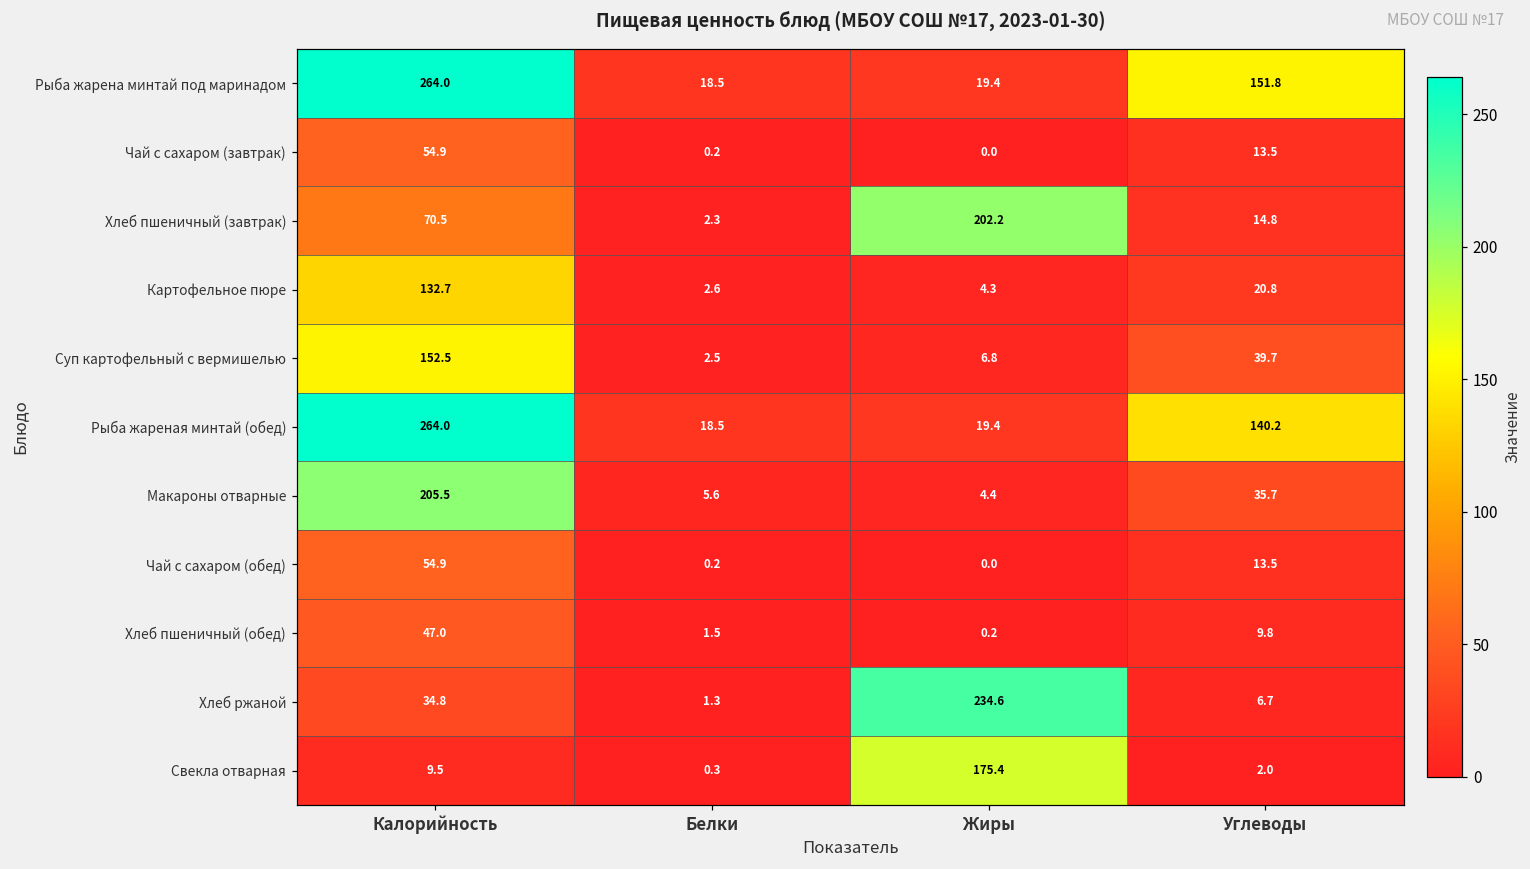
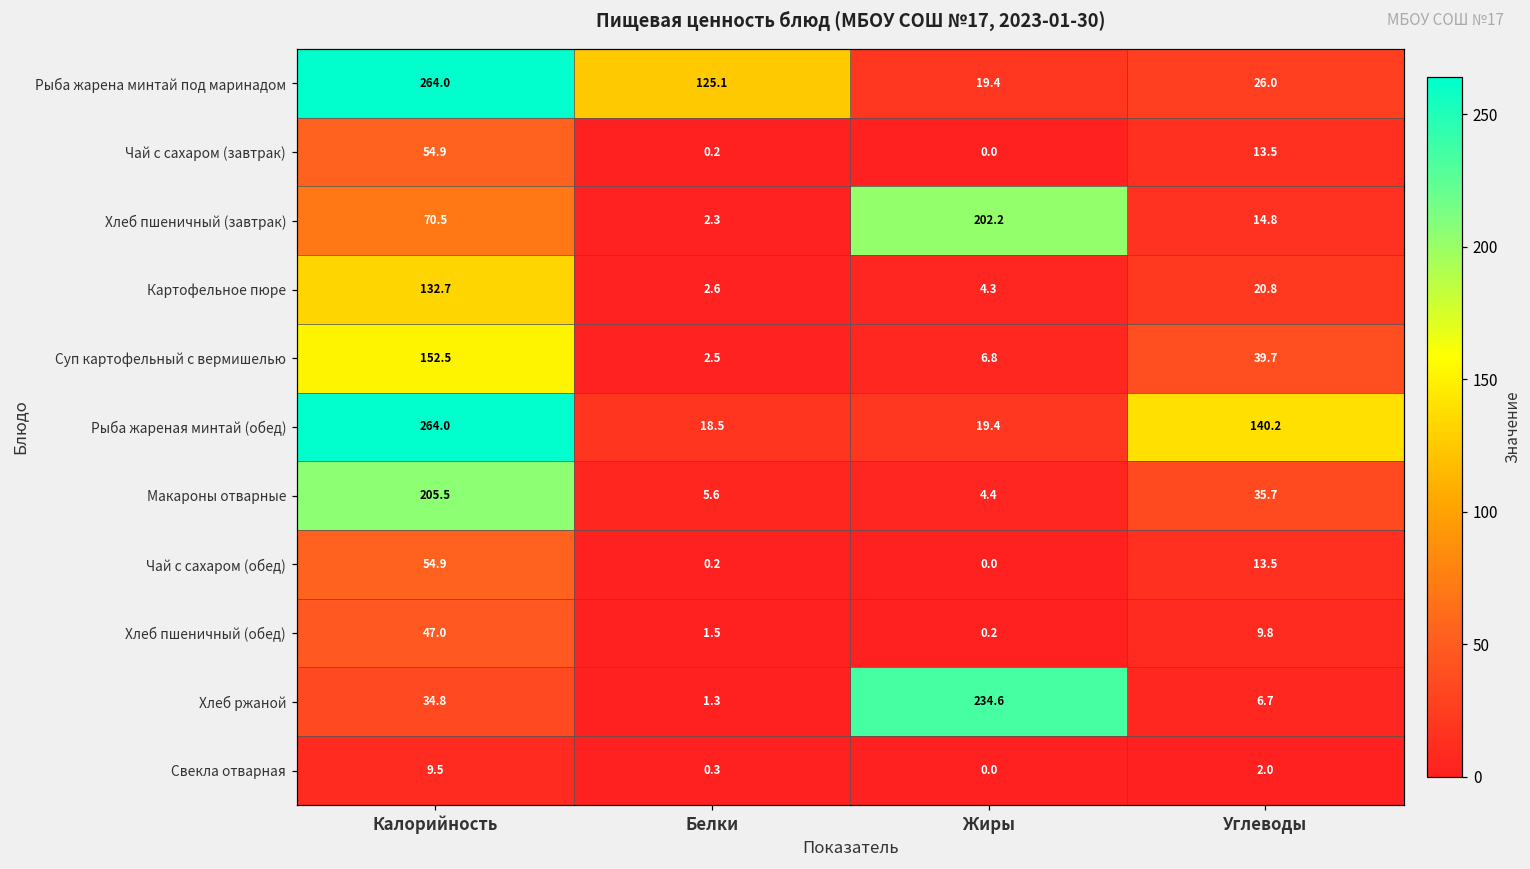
Рыба жарена минтай под маринадом, Белки: 18.5 -> 125.1
Рыба жарена минтай под маринадом, Углеводы: 151.8 -> 26.0
Свекла отварная, Жиры: 175.4 -> 0.0
